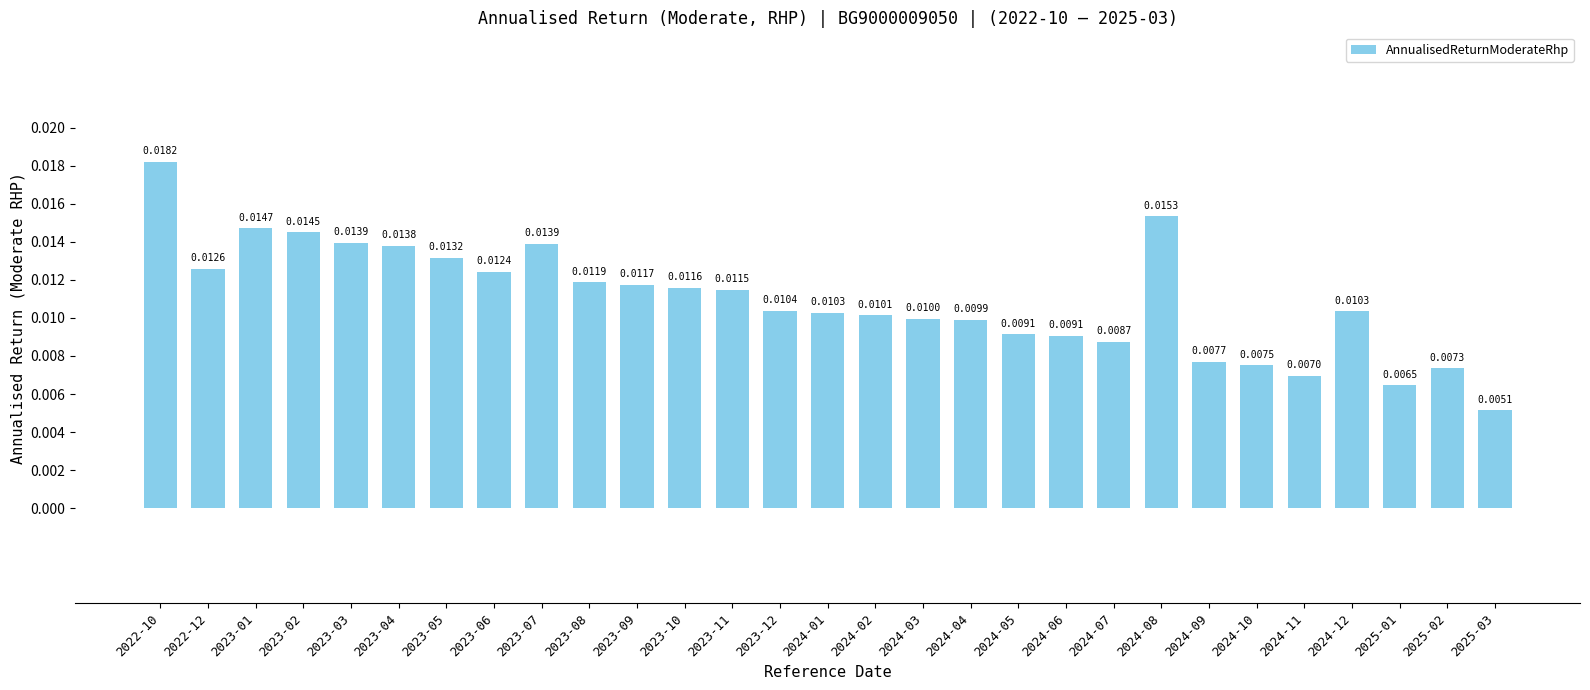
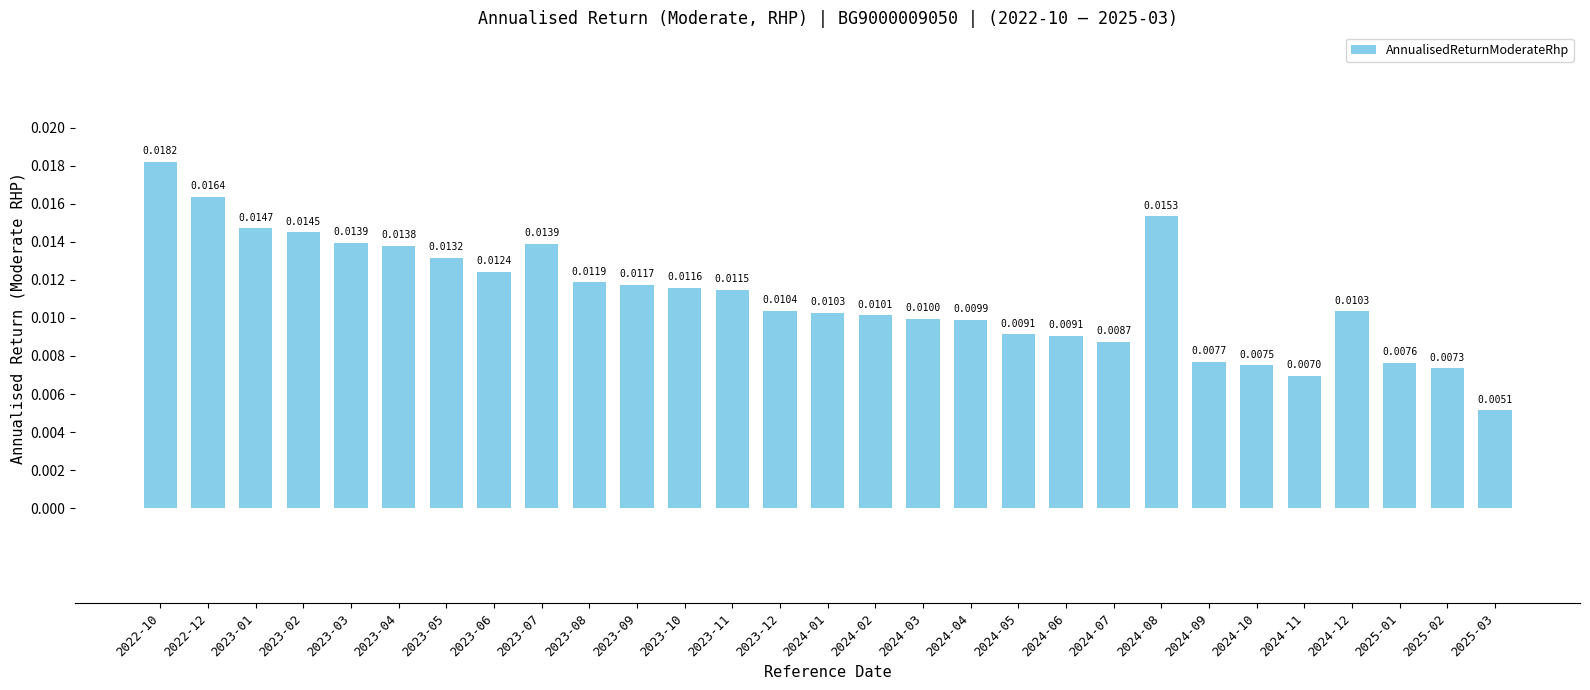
2022-12: 0.0126 -> 0.0164
2025-01: 0.0065 -> 0.0076
